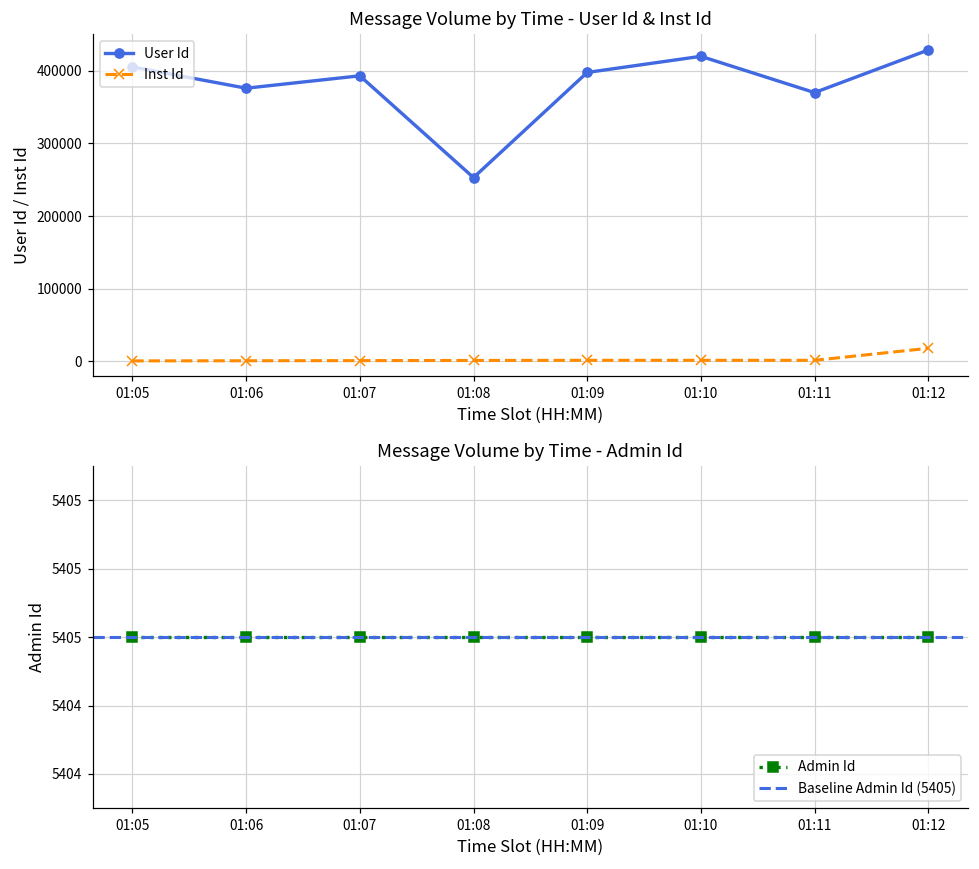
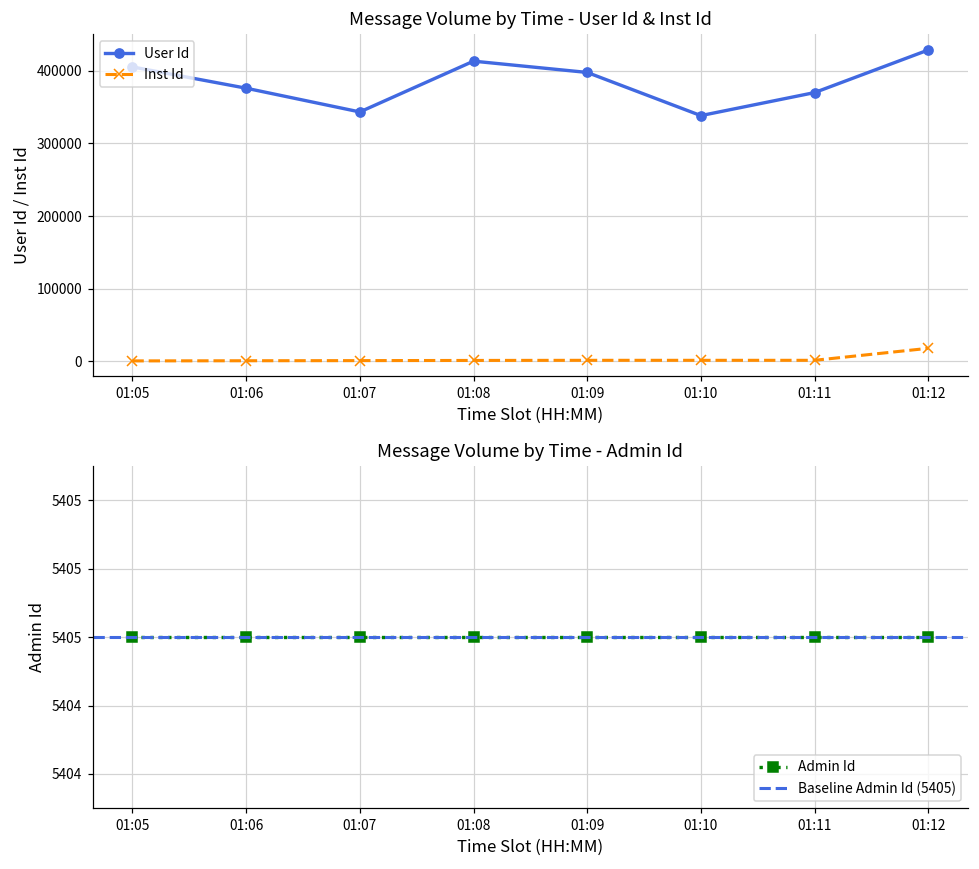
Message Volume by Time - User Id & Inst Id, User Id, 01:07: 390000 -> 340000
Message Volume by Time - User Id & Inst Id, User Id, 01:08: 250000 -> 410000
Message Volume by Time - User Id & Inst Id, User Id, 01:10: 420000 -> 340000
